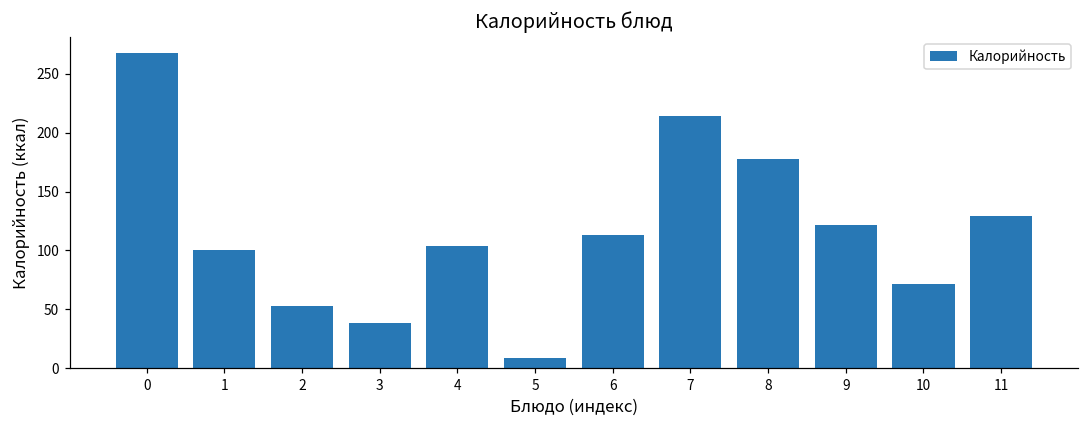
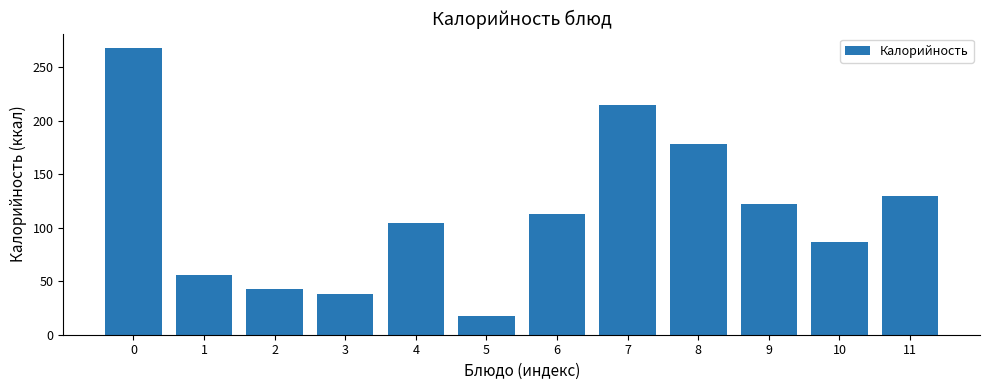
1: 100 -> 56
2: 53 -> 43
5: 9 -> 17
10: 72 -> 86
